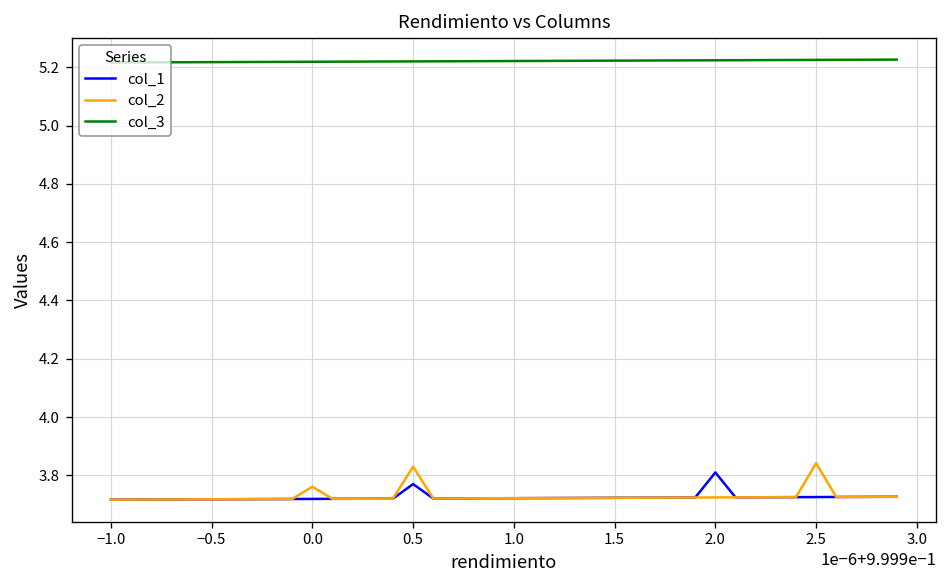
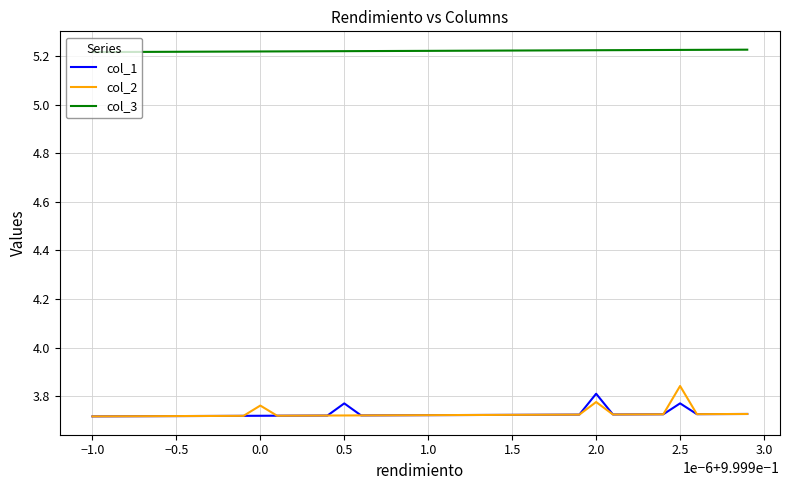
col_2, 0.5: 3.83 -> 3.72
col_2, 2.0: 3.72 -> 3.78
col_1, 2.5: 3.73 -> 3.77
